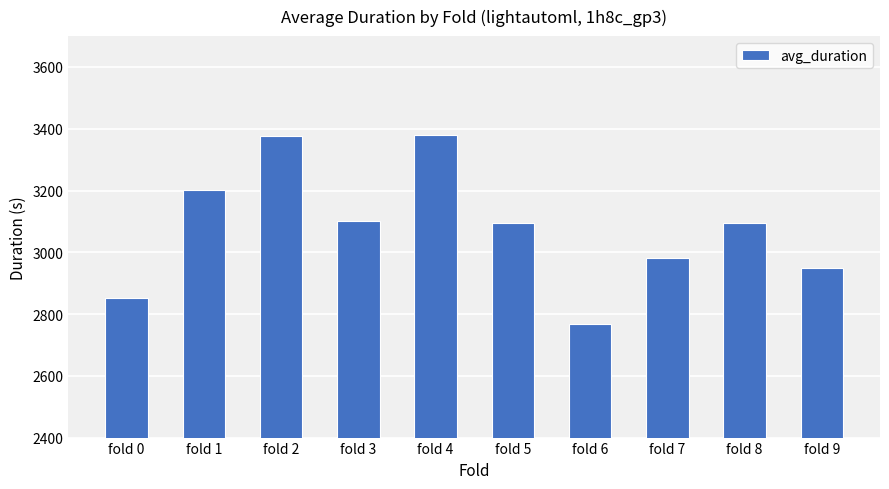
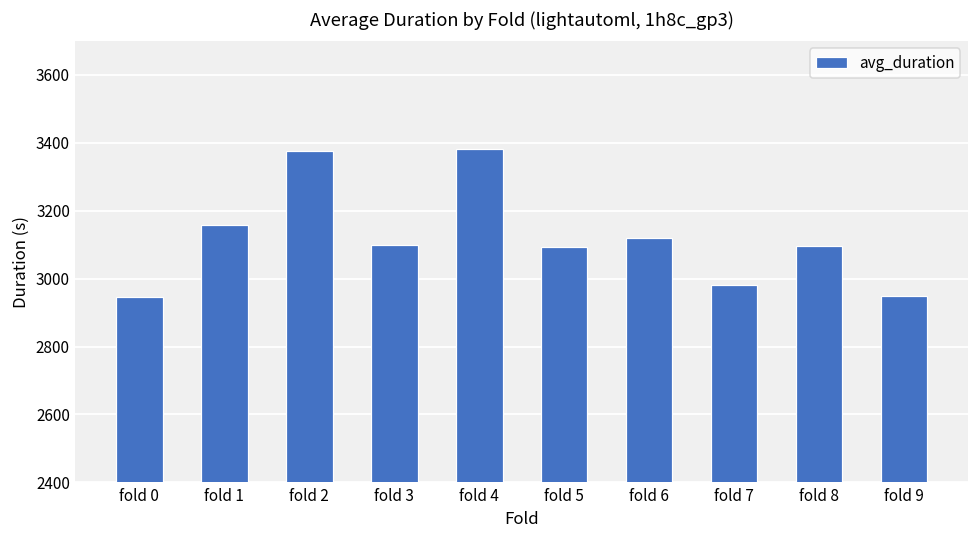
fold 0: 2850 -> 2940
fold 1: 3200 -> 3160
fold 6: 2770 -> 3120
